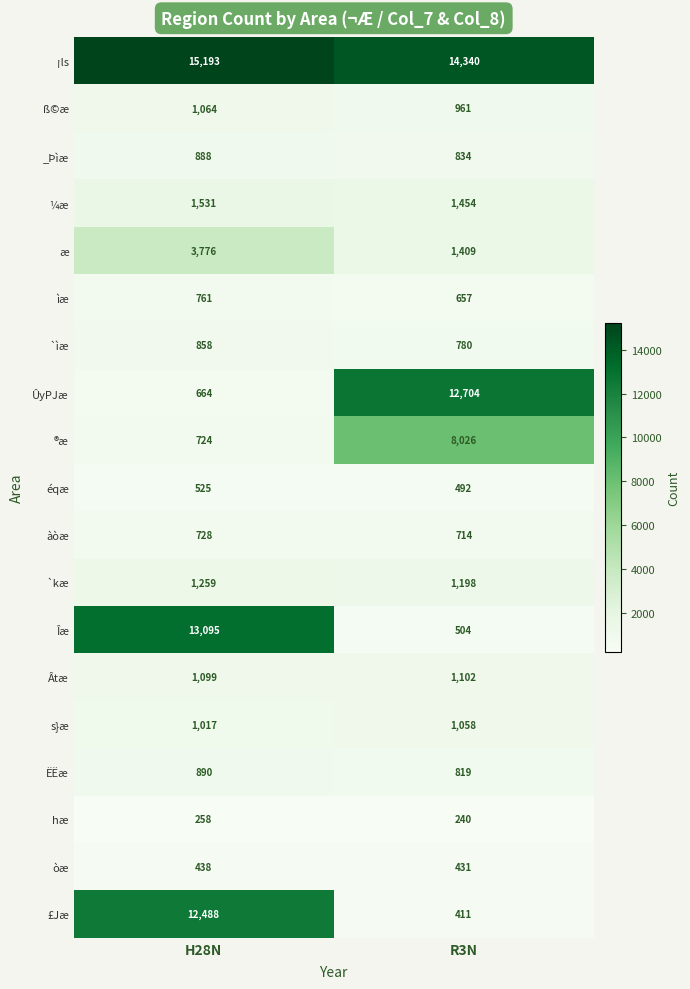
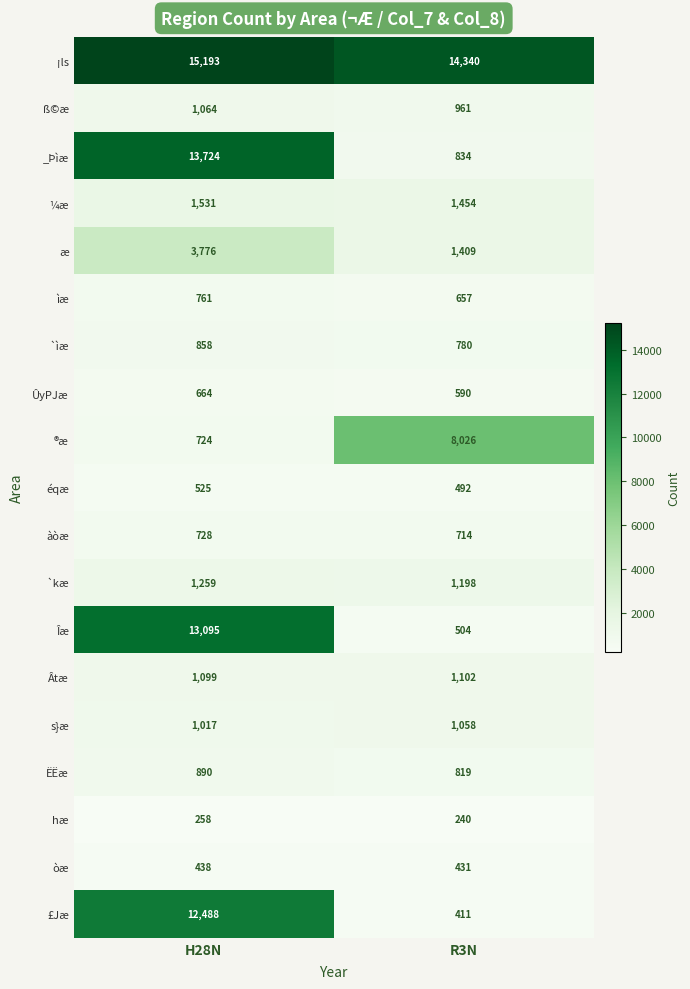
_Þìæ, H28N: 888 -> 13,724
ÛyPJæ, R3N: 12,704 -> 590
